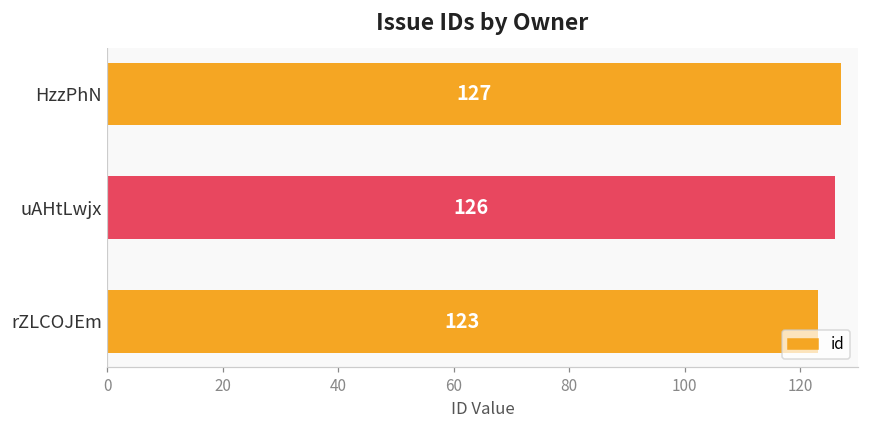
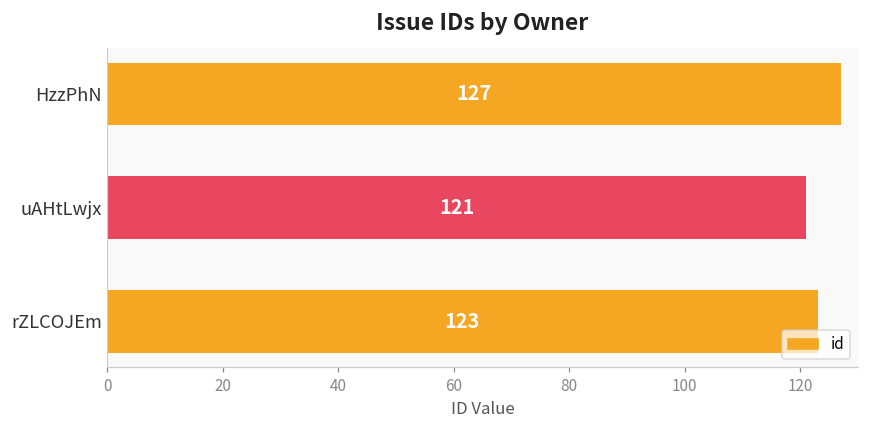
uAHtLwjx: 126 -> 121
